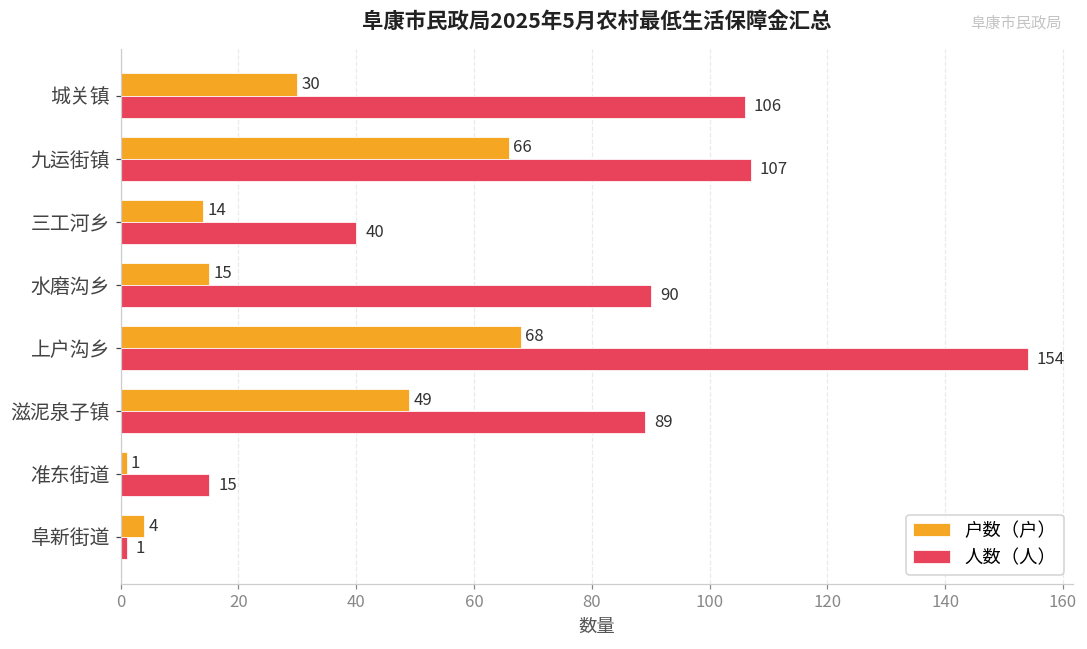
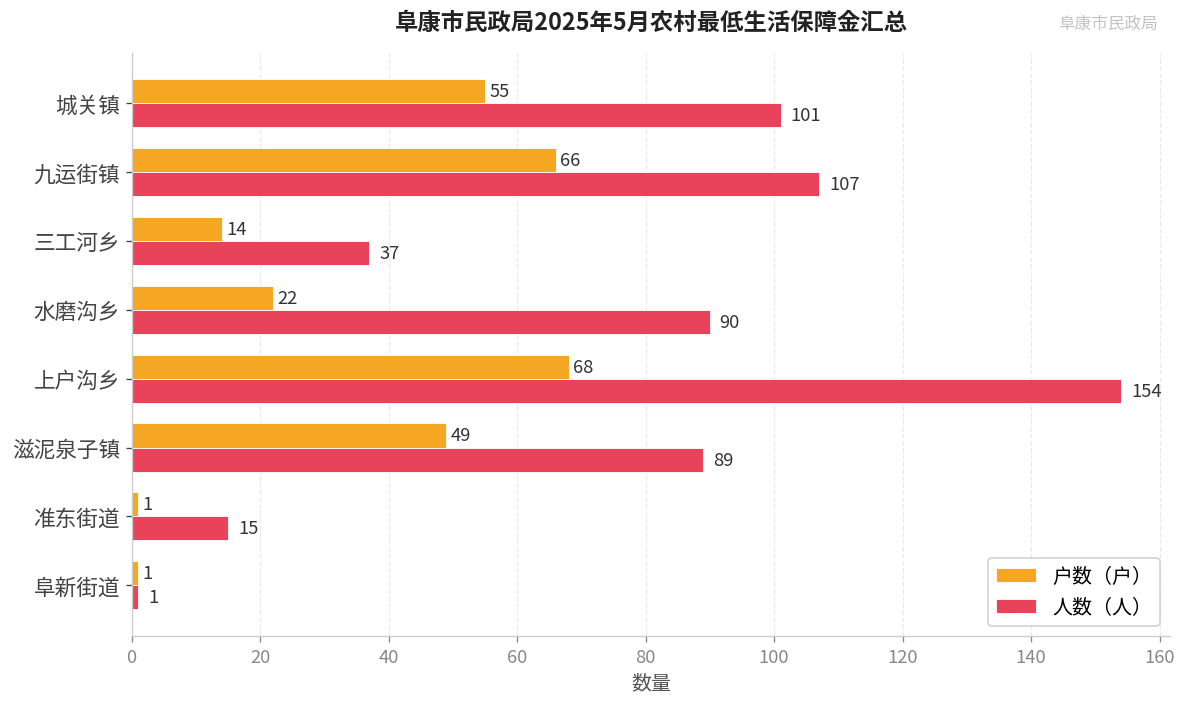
户数（户）, 城关镇: 30 -> 55
人数（人）, 城关镇: 106 -> 101
人数（人）, 三工河乡: 40 -> 37
户数（户）, 水磨沟乡: 15 -> 22
户数（户）, 阜新街道: 4 -> 1
